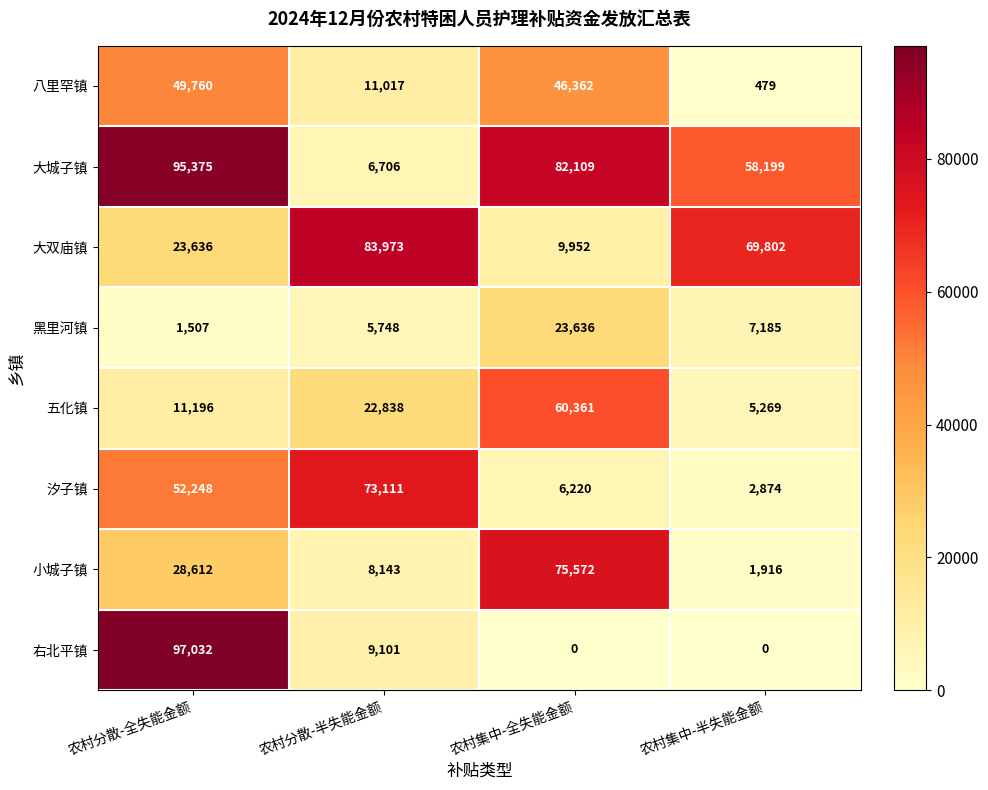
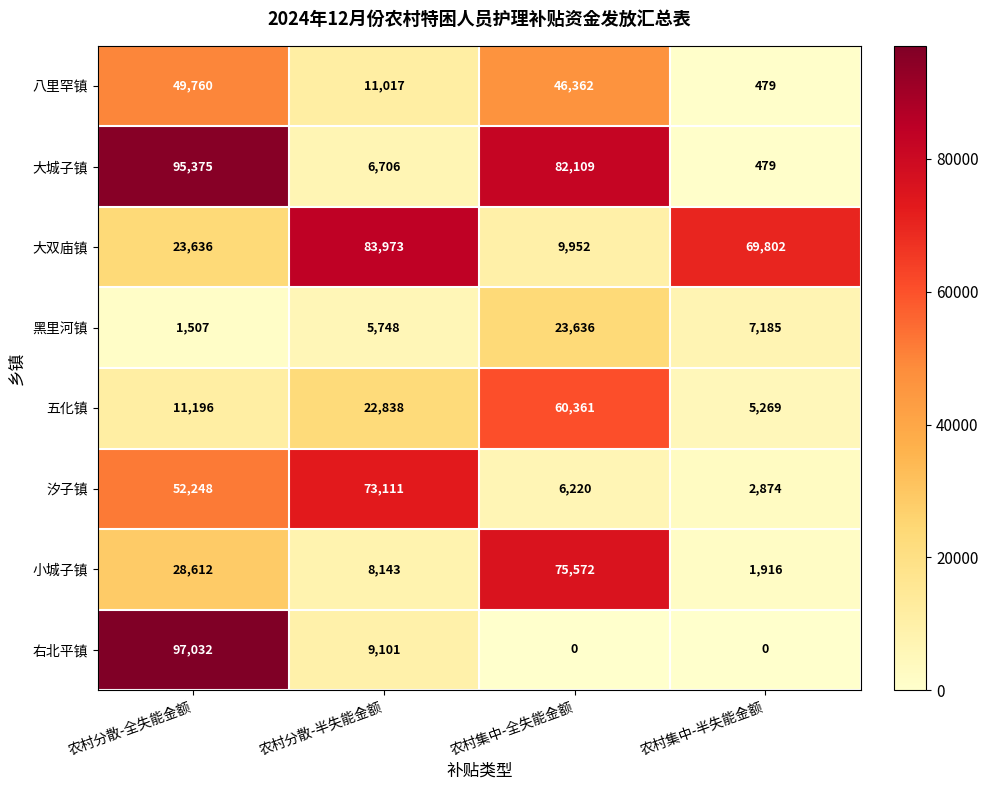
大城子镇, 农村集中-半失能金额: 58,199 -> 479
